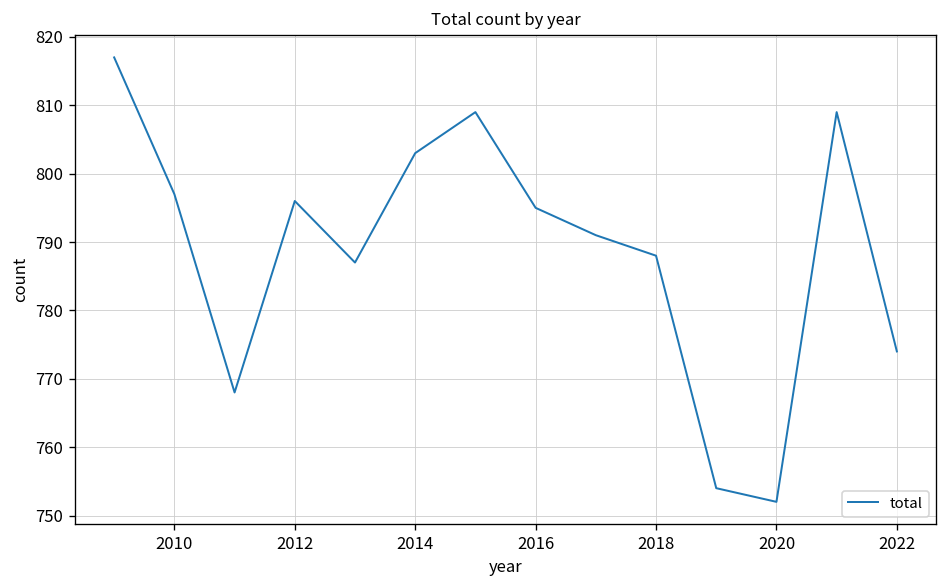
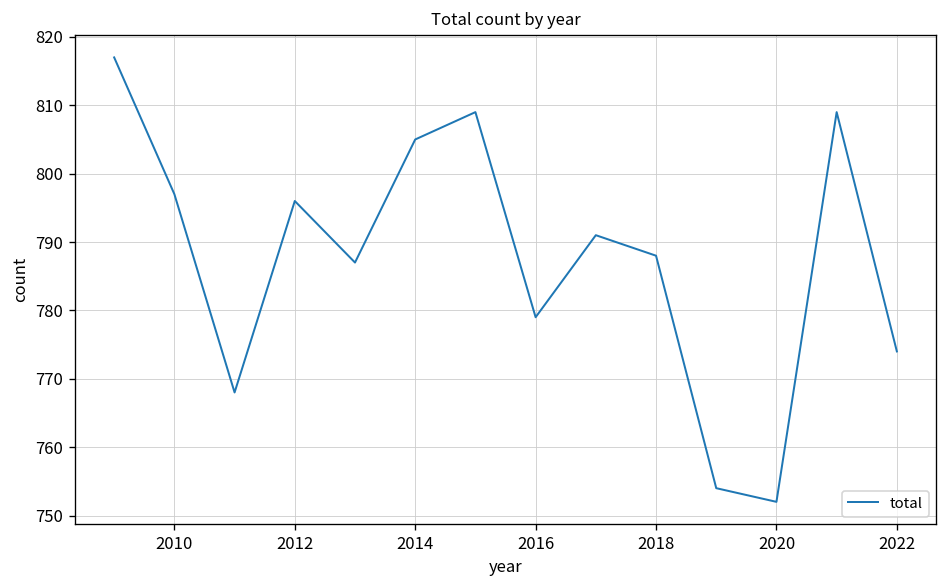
2014: 803 -> 805
2016: 795 -> 779
